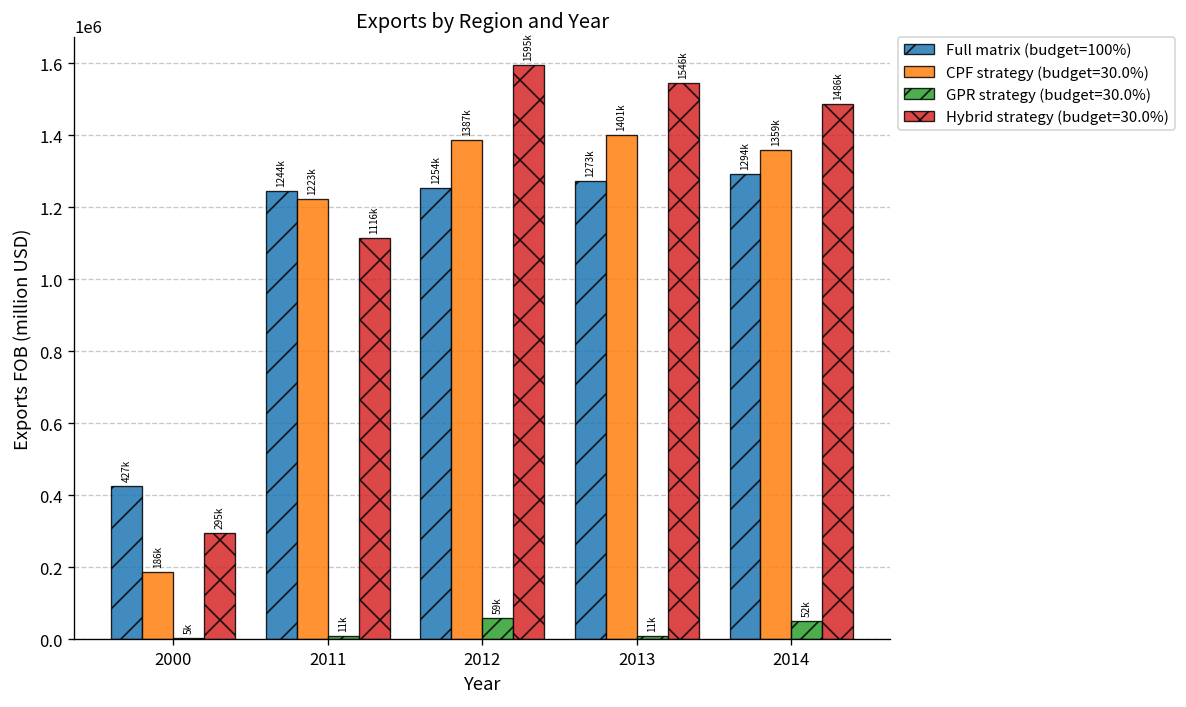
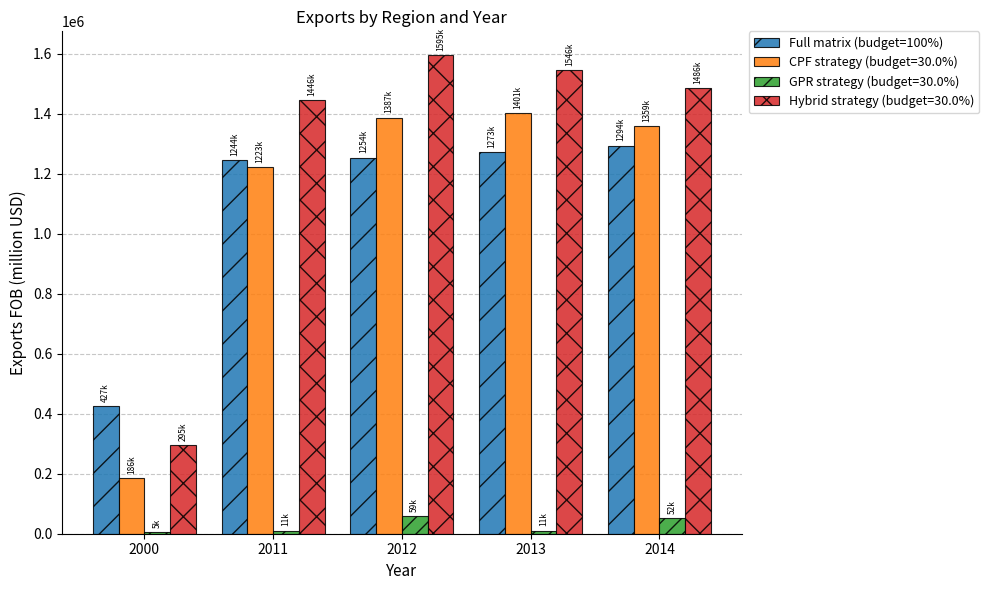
Hybrid strategy (budget=30.0%), 2011: 1116k -> 1446k
